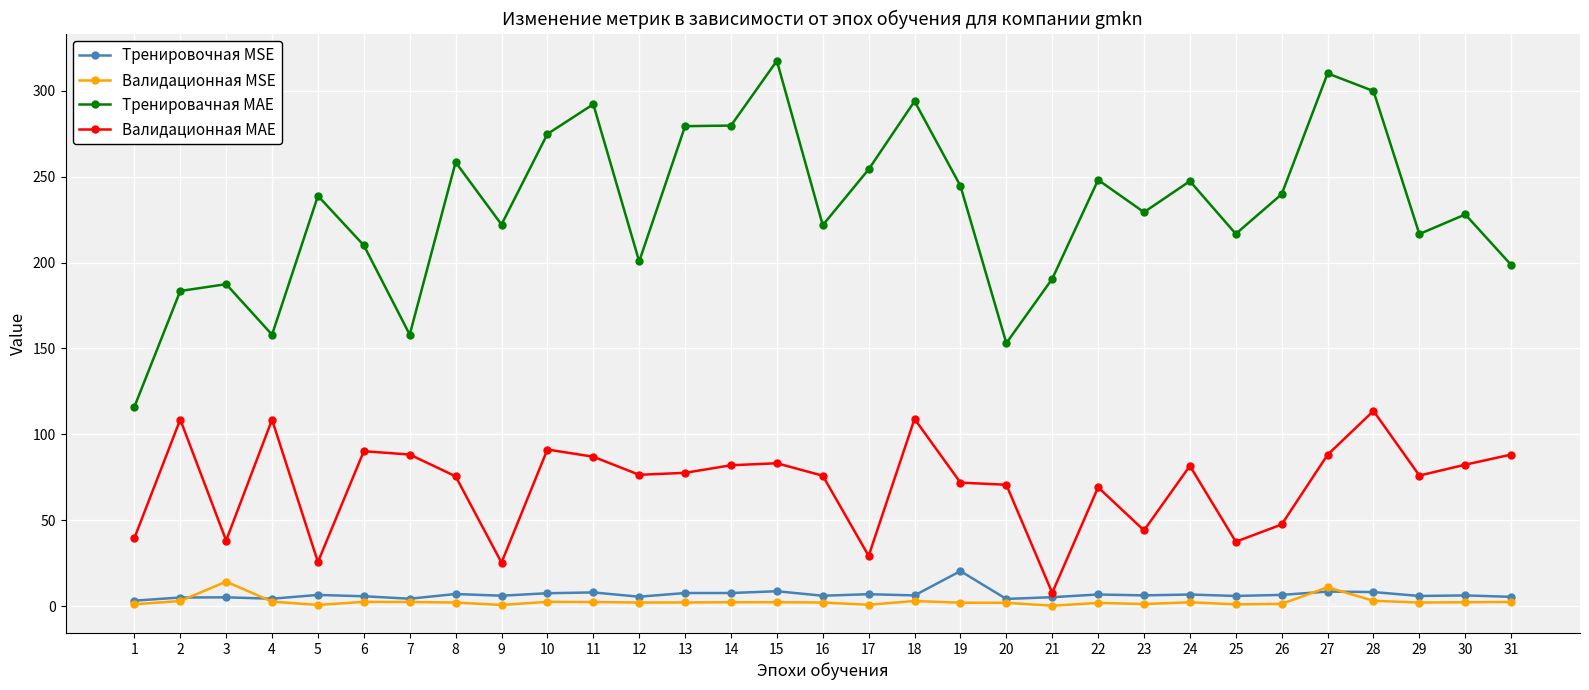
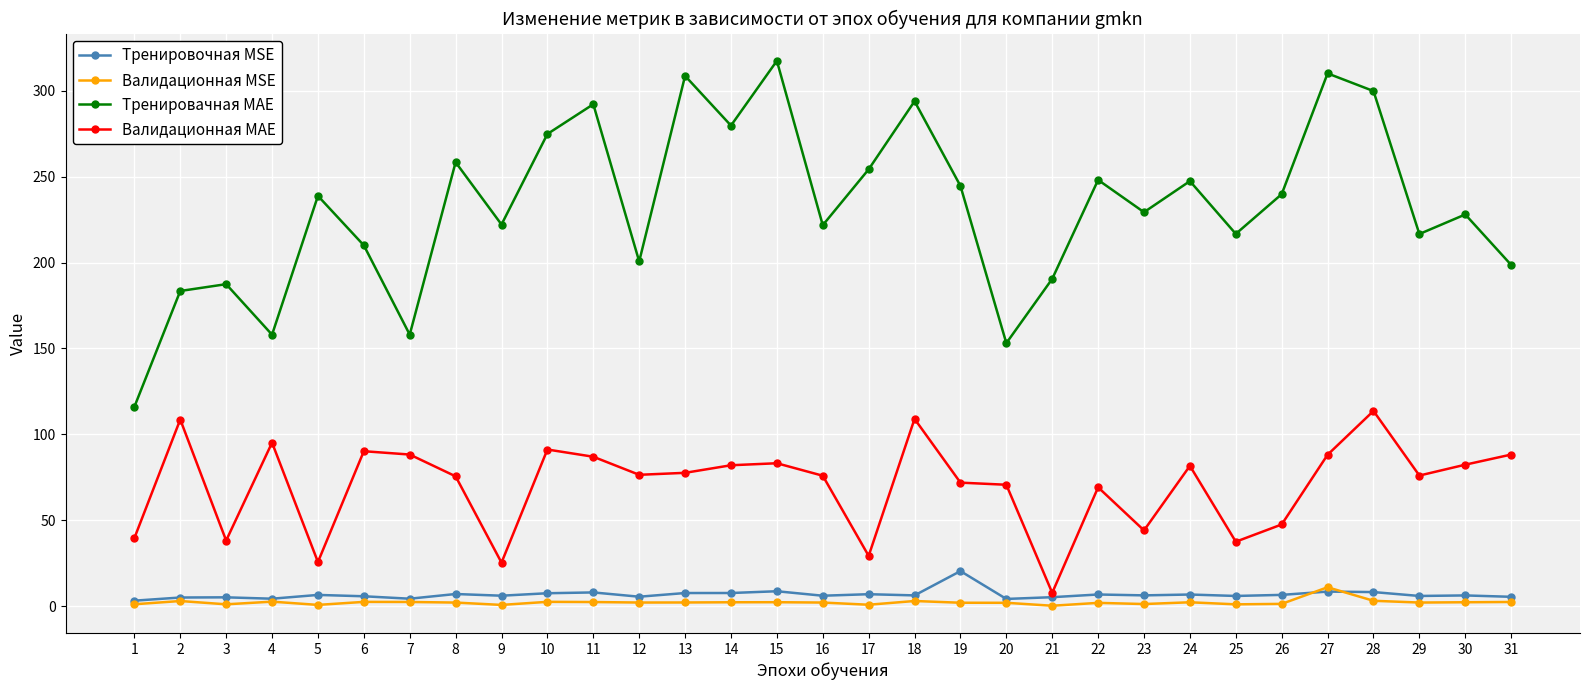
Валидационная MSE, 3: 14 -> 1
Валидационная MAE, 4: 109 -> 95
Тренировачная MAE, 13: 279 -> 309
